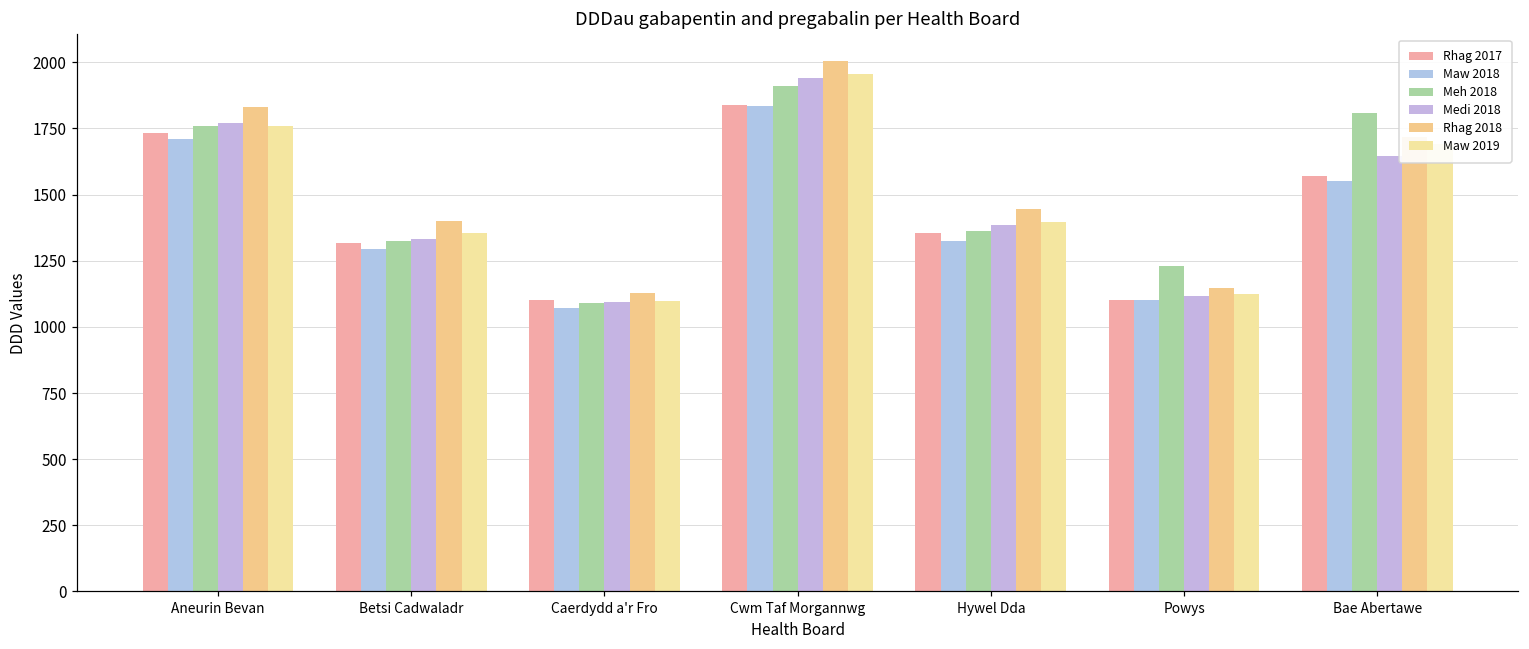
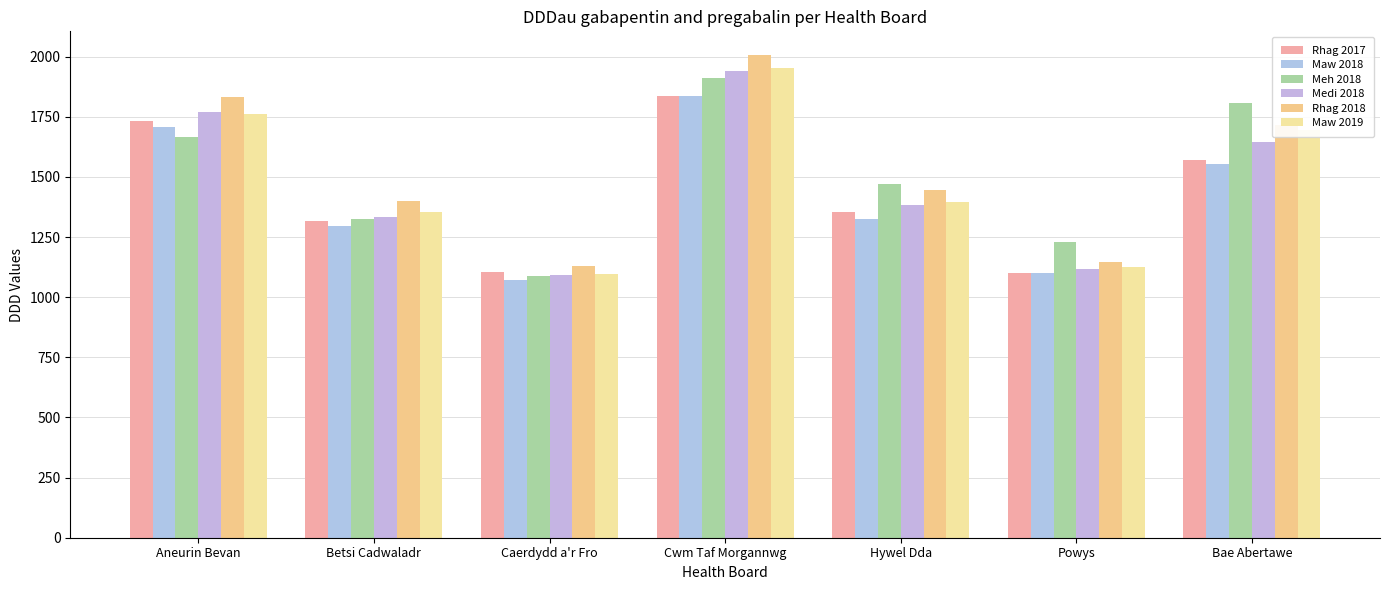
Meh 2018, Aneurin Bevan: 1760 -> 1670
Meh 2018, Hywel Dda: 1360 -> 1470
